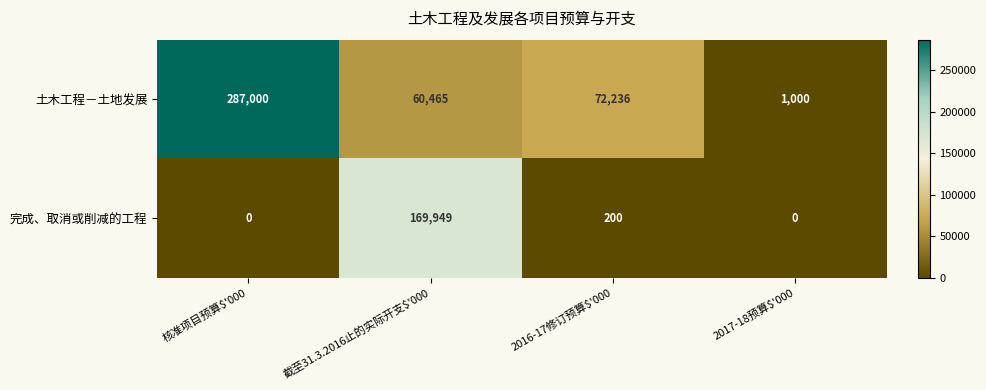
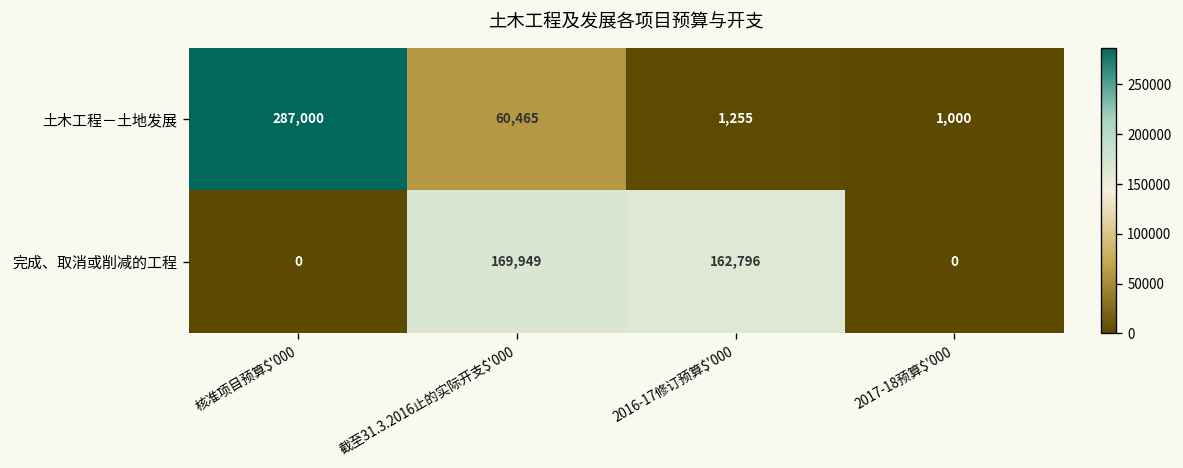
土木工程－土地发展, 2016-17修订预算$'000: 72,236 -> 1,255
完成、取消或削减的工程, 2016-17修订预算$'000: 200 -> 162,796
